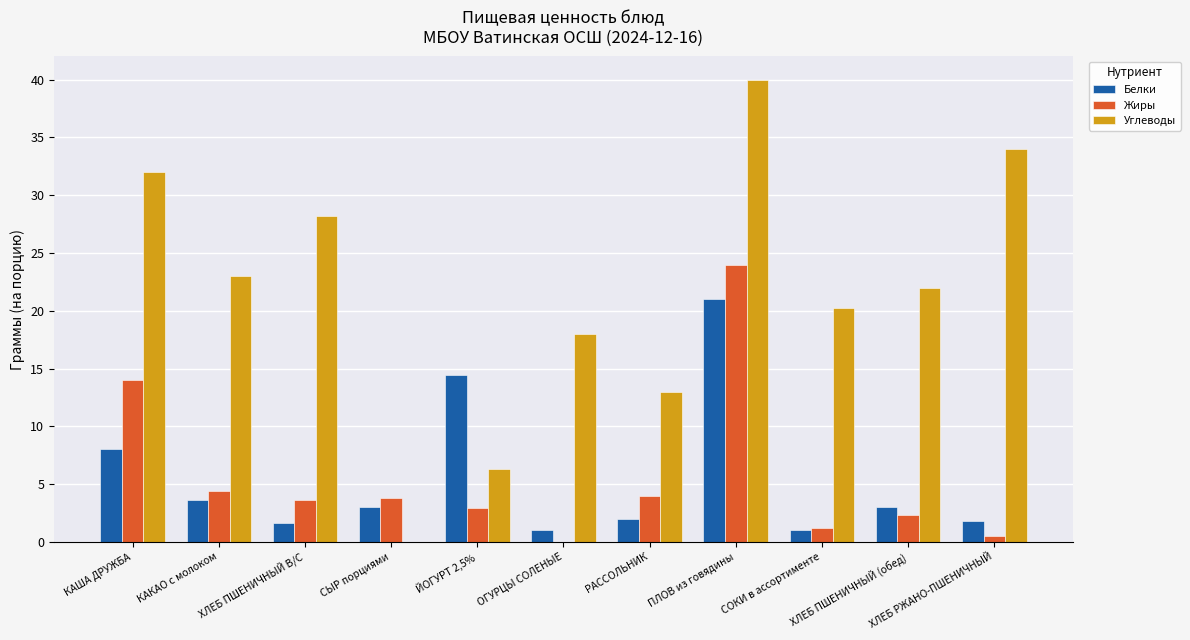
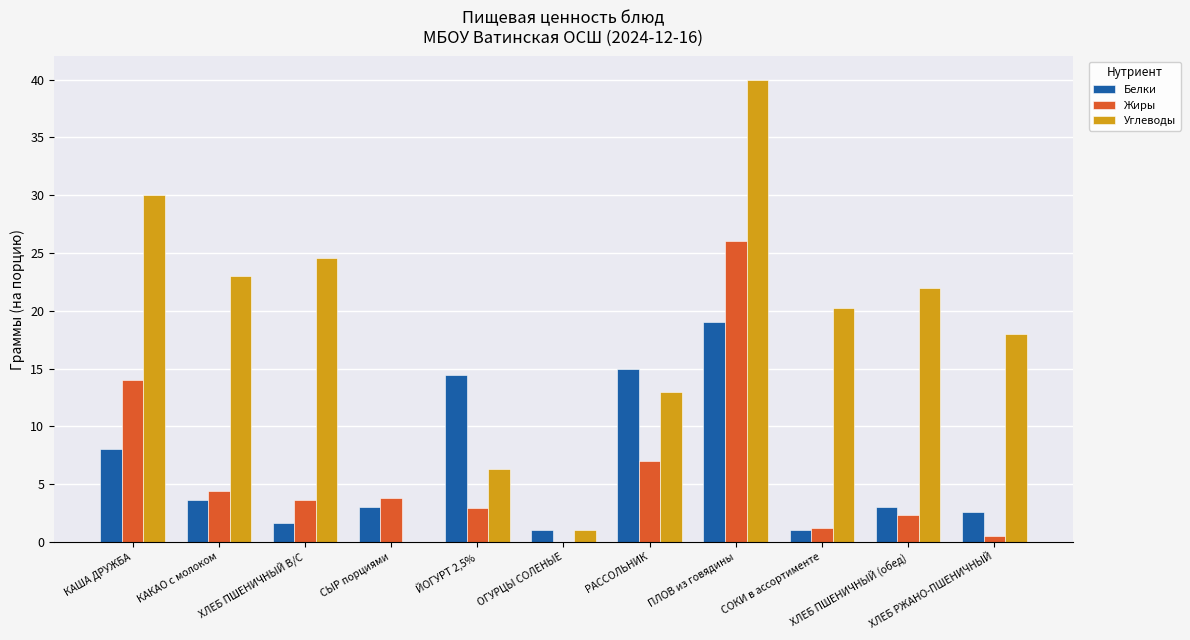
Углеводы, КАША ДРУЖБА: 32 -> 30
Углеводы, ХЛЕБ ПШЕНИЧНЫЙ В/С: 28.2 -> 24.6
Углеводы, ОГУРЦЫ СОЛЕНЫЕ: 18 -> 1
Белки, РАССОЛЬНИК: 2 -> 15
Жиры, РАССОЛЬНИК: 4 -> 7
Белки, ПЛОВ из говядины: 21 -> 19
Жиры, ПЛОВ из говядины: 24 -> 26
Белки, ХЛЕБ РЖАНО-ПШЕНИЧНЫЙ: 1.8 -> 2.6
Углеводы, ХЛЕБ РЖАНО-ПШЕНИЧНЫЙ: 34 -> 18
